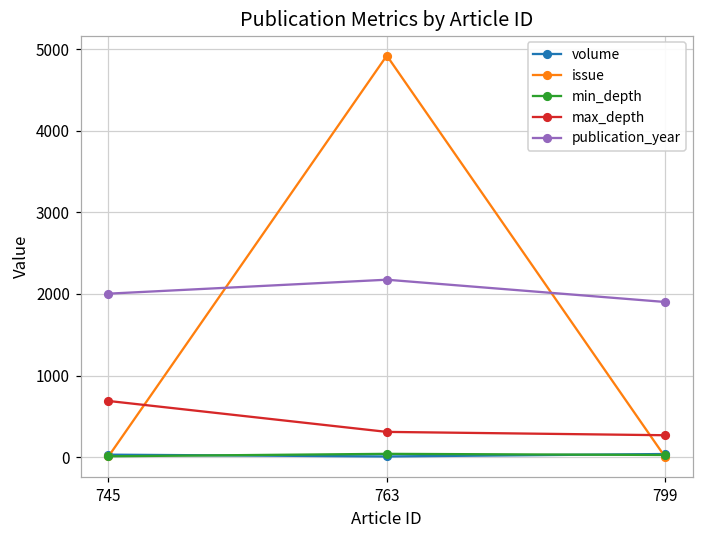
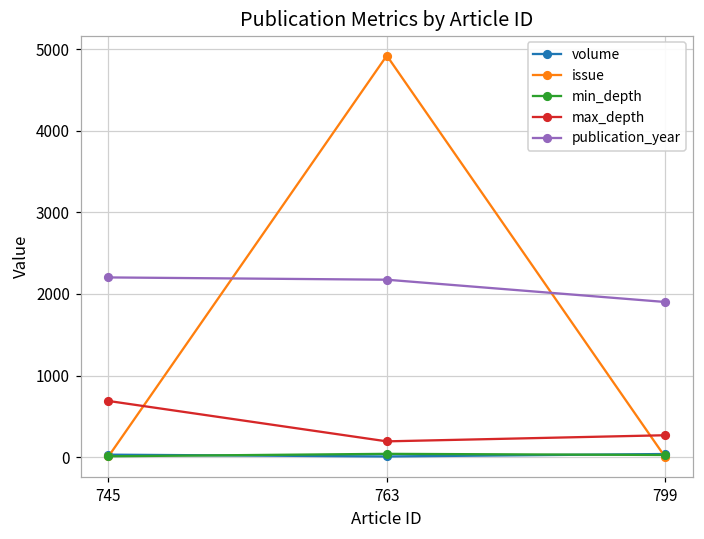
publication_year, 745: 2000 -> 2200
max_depth, 763: 300 -> 200
